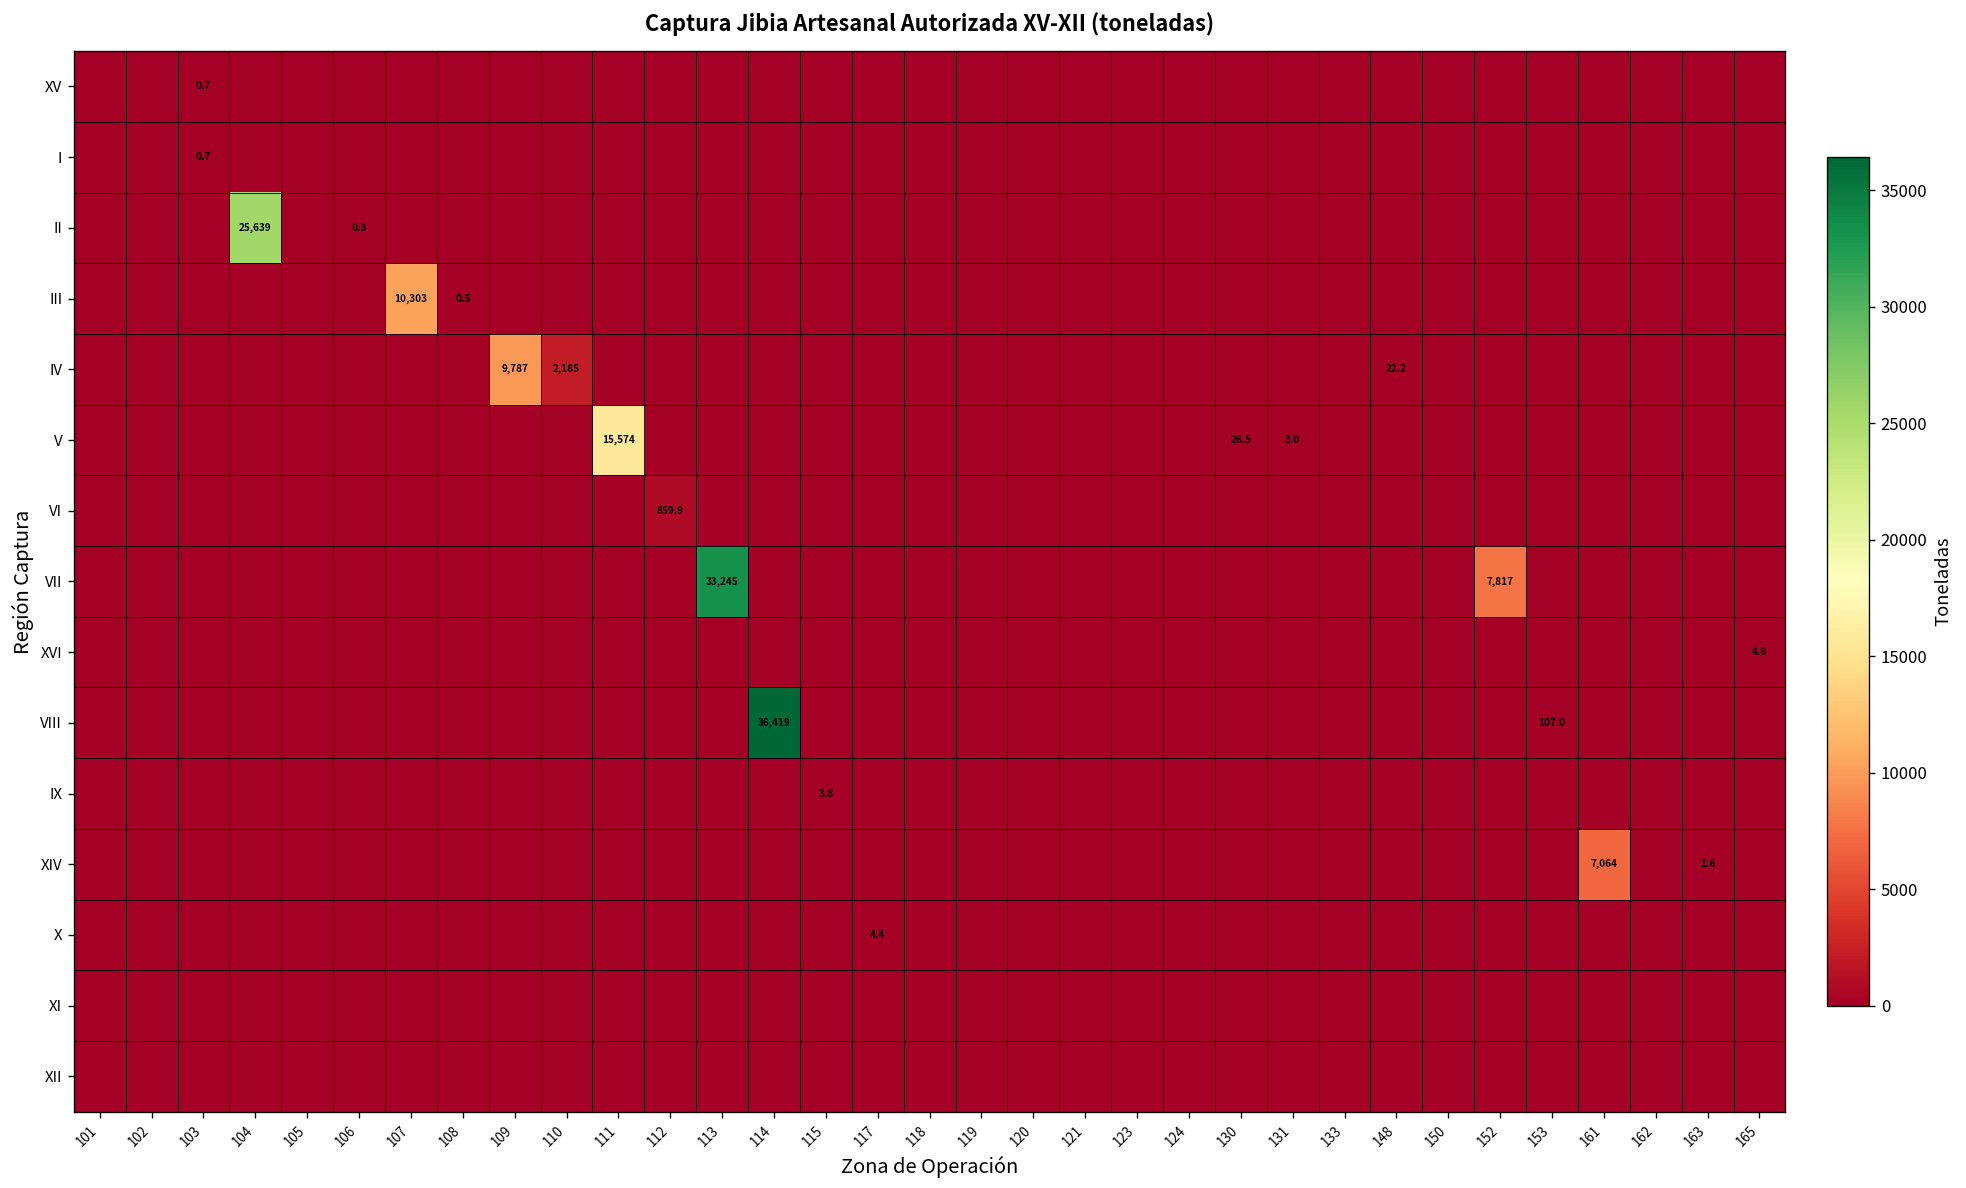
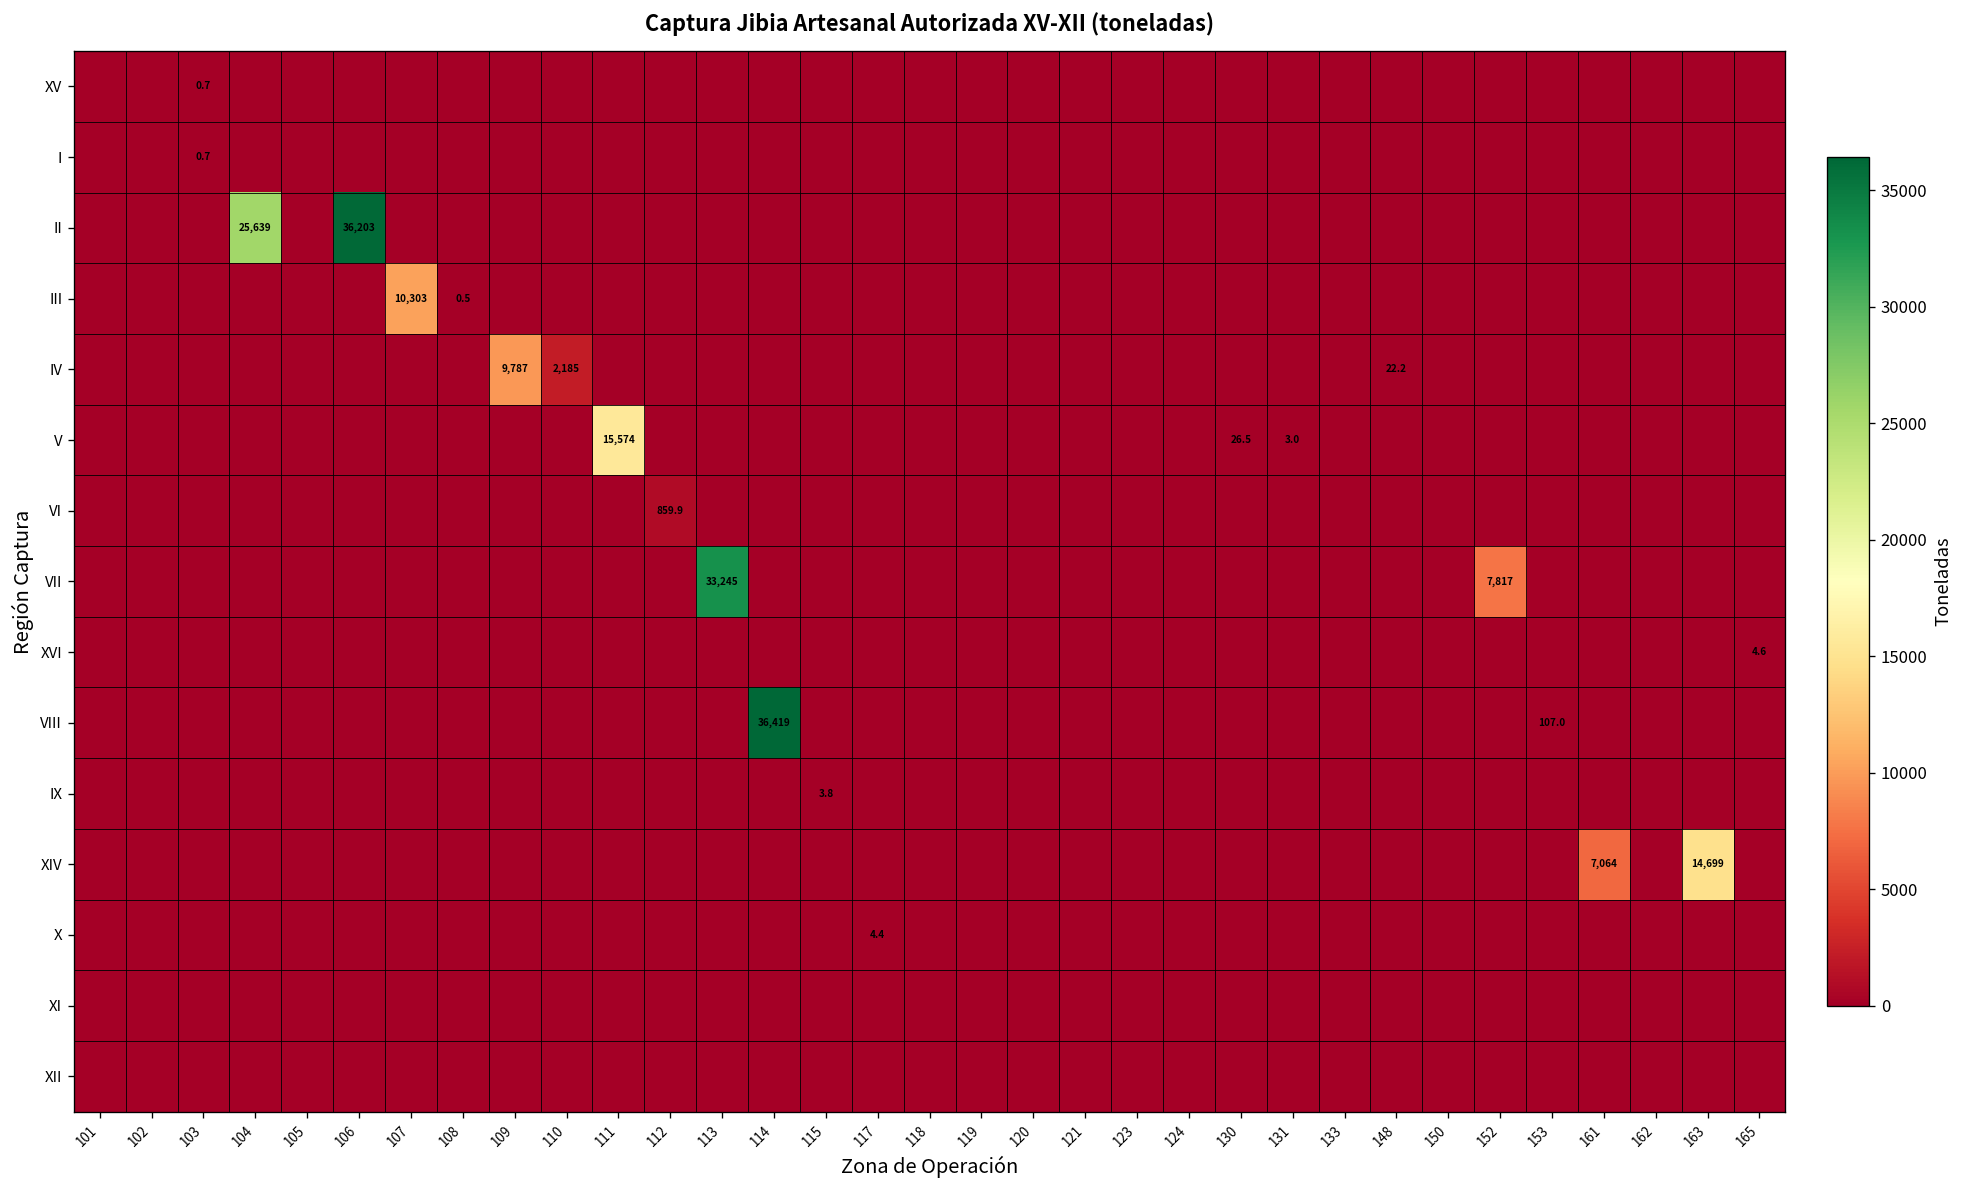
II, 106: 0.3 -> 36,203
XIV, 163: 1.6 -> 14,699
